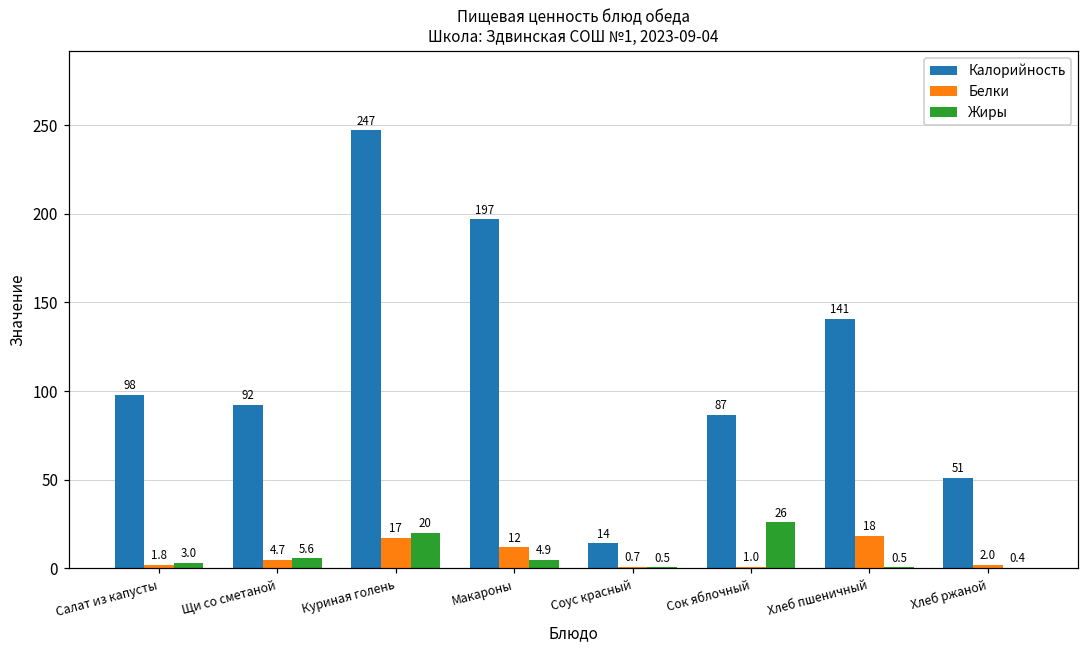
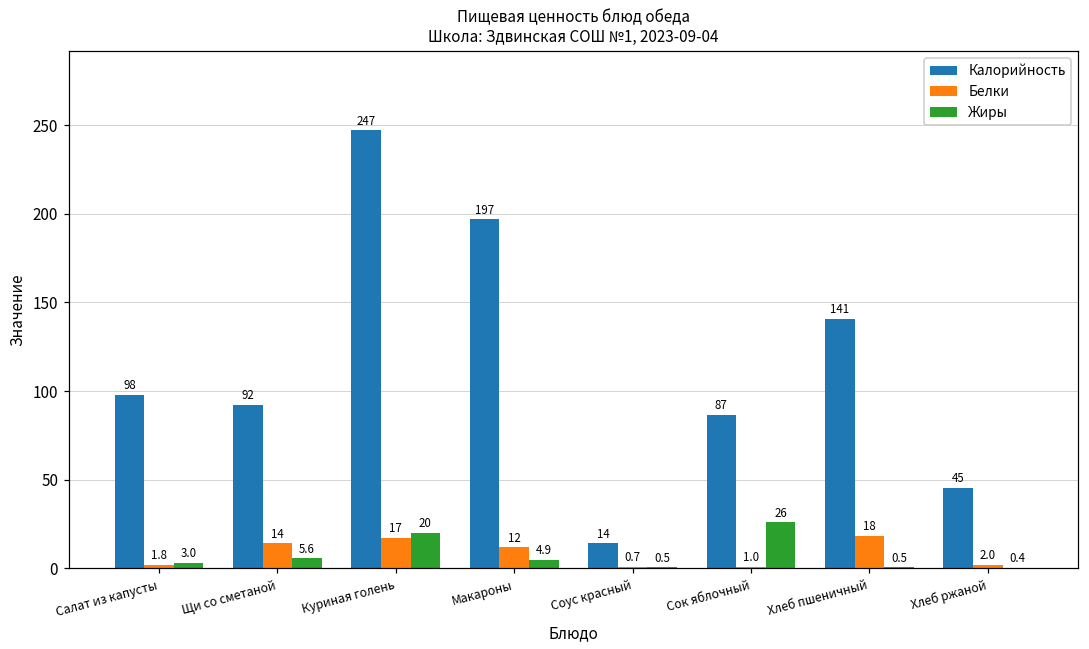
Белки, Щи со сметаной: 4.7 -> 14
Калорийность, Хлеб ржаной: 51 -> 45
